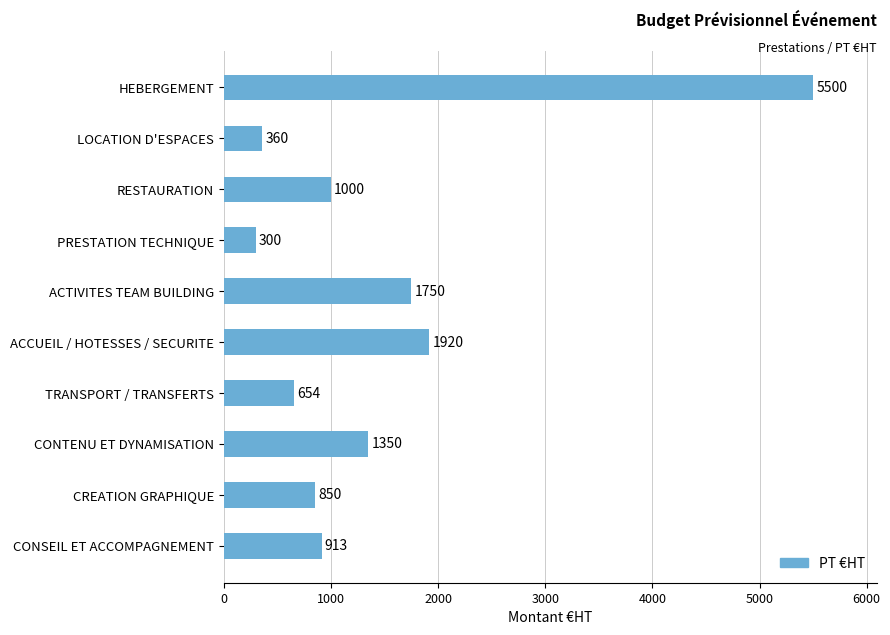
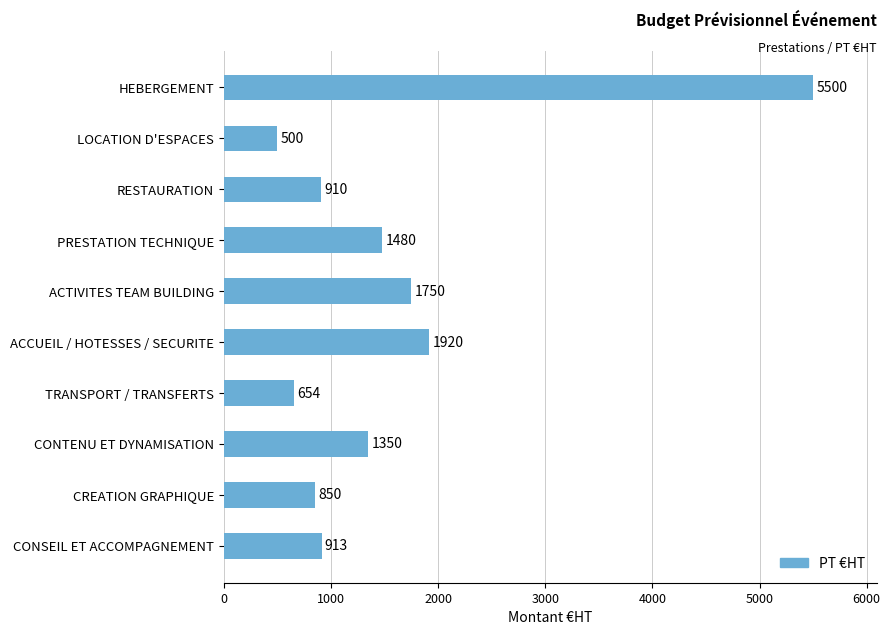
LOCATION D'ESPACES: 360 -> 500
RESTAURATION: 1000 -> 910
PRESTATION TECHNIQUE: 300 -> 1480
